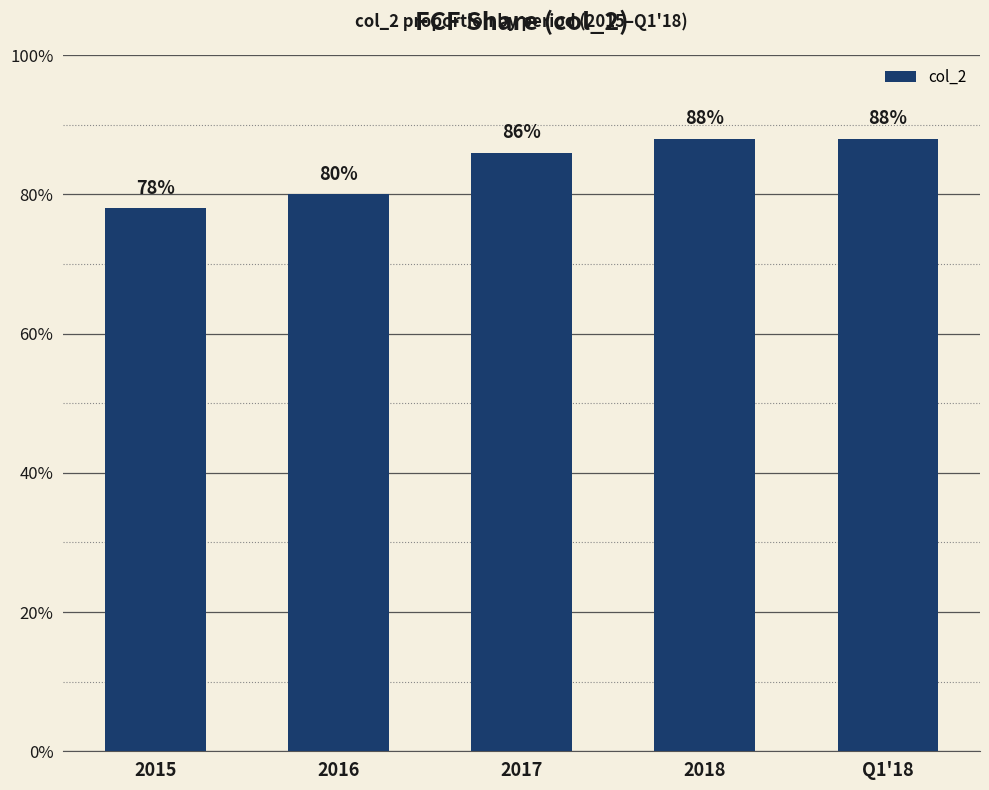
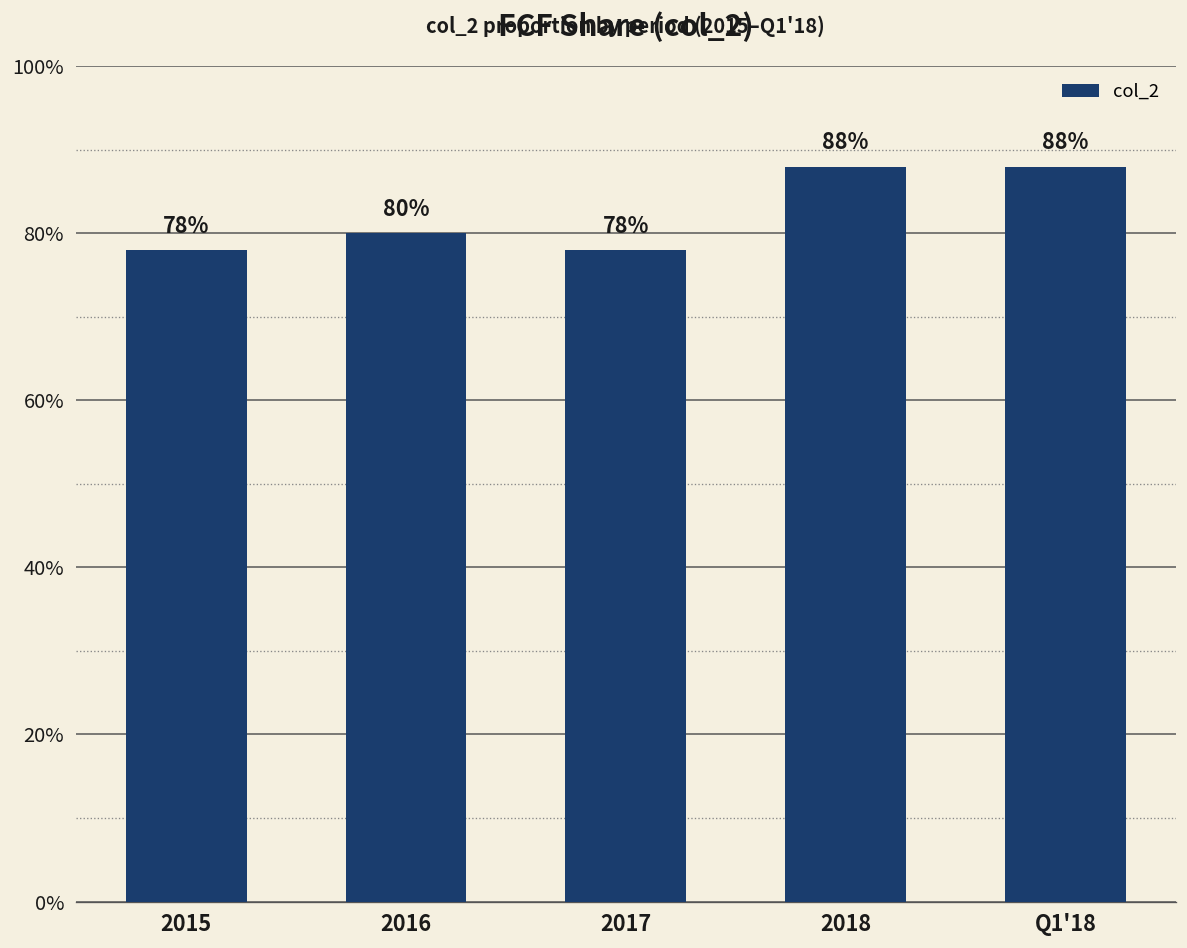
2017: 86% -> 78%
